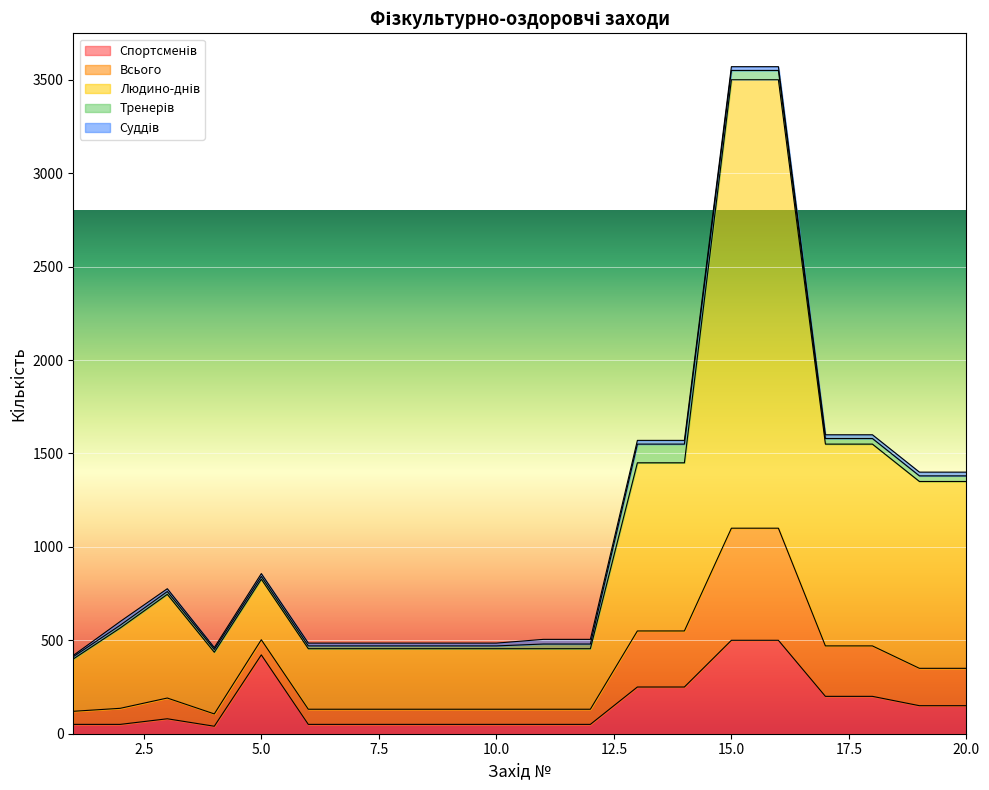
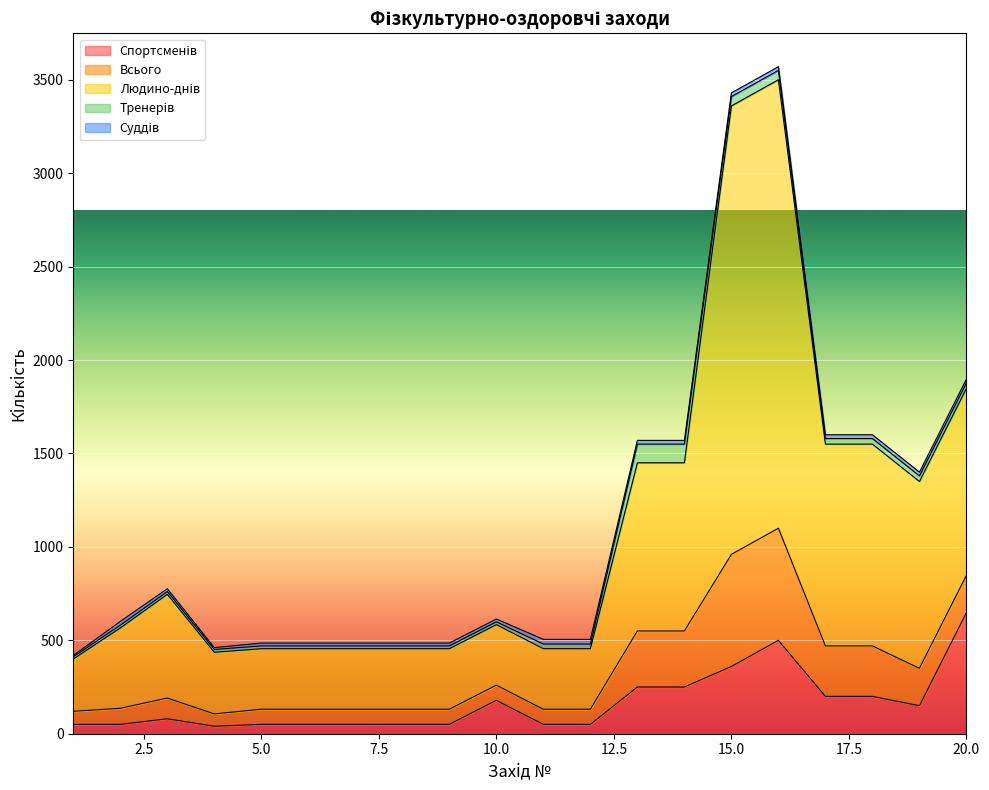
Спортсменів, 5.0: 420 -> 50
Спортсменів, 10.0: 50 -> 180
Спортсменів, 15.0: 500 -> 360
Спортсменів, 20.0: 150 -> 650
